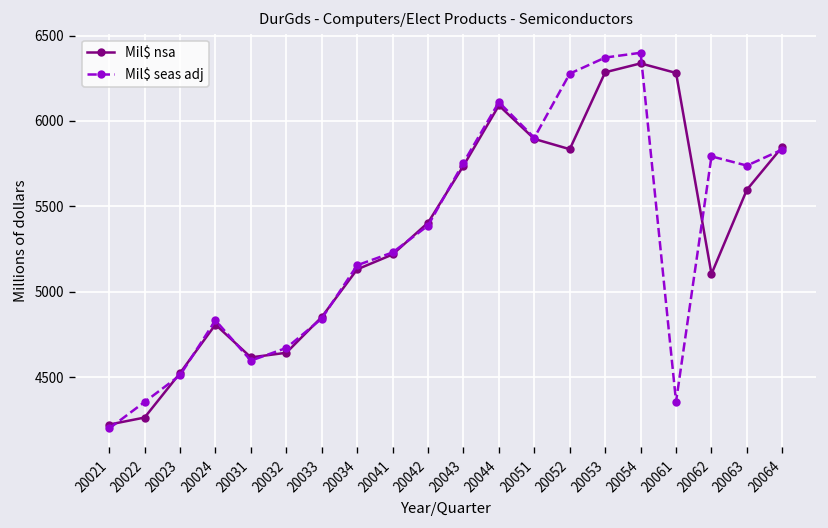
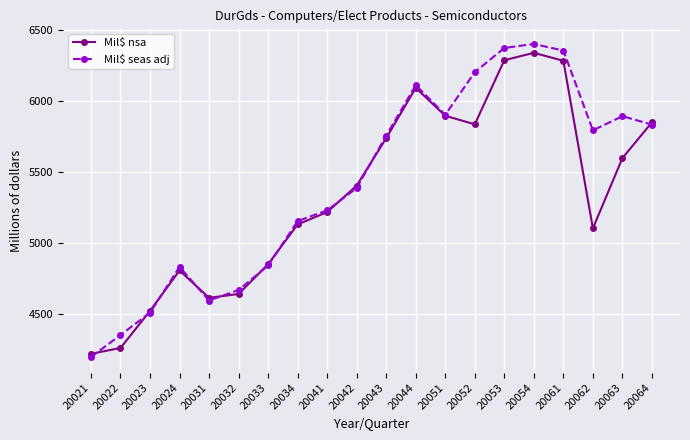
Mil$ seas adj, 20052: 6280 -> 6200
Mil$ seas adj, 20061: 4360 -> 6350
Mil$ seas adj, 20063: 5740 -> 5890
